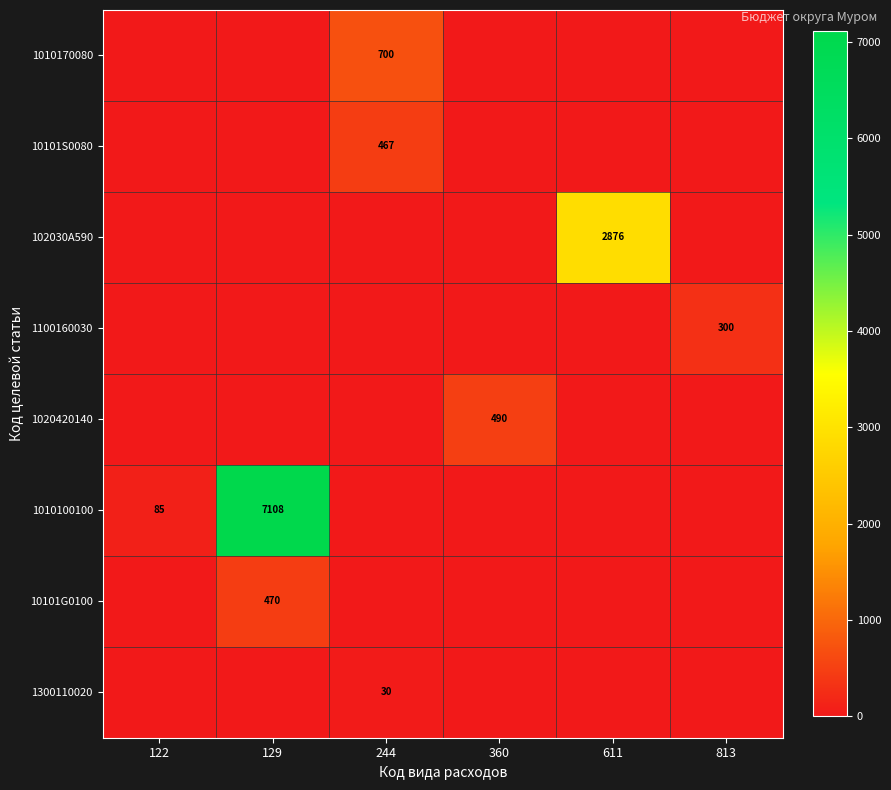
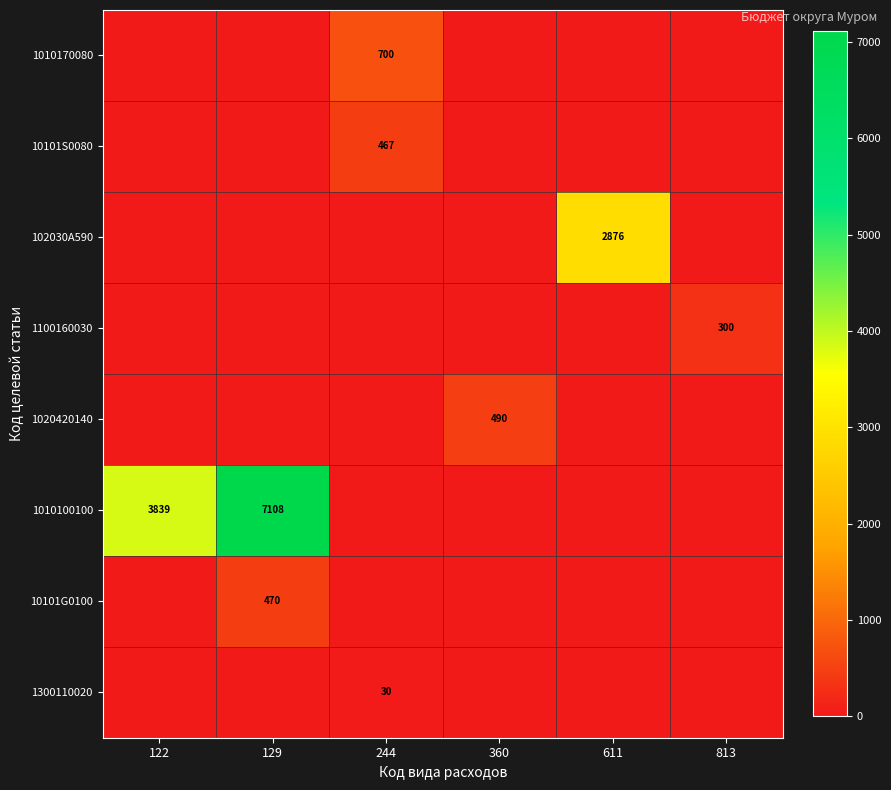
1010100100, 122: 85 -> 3839
